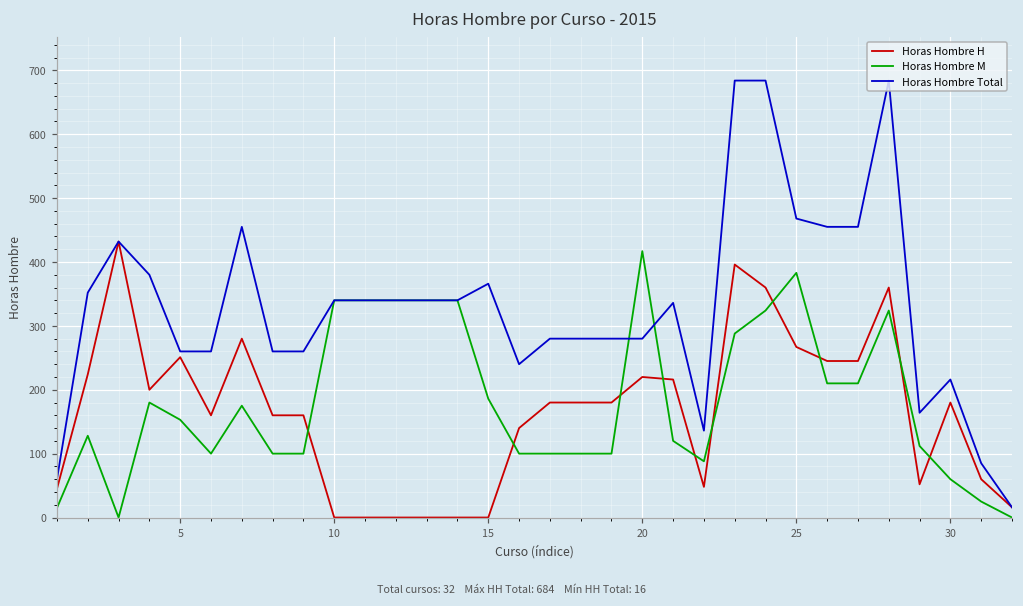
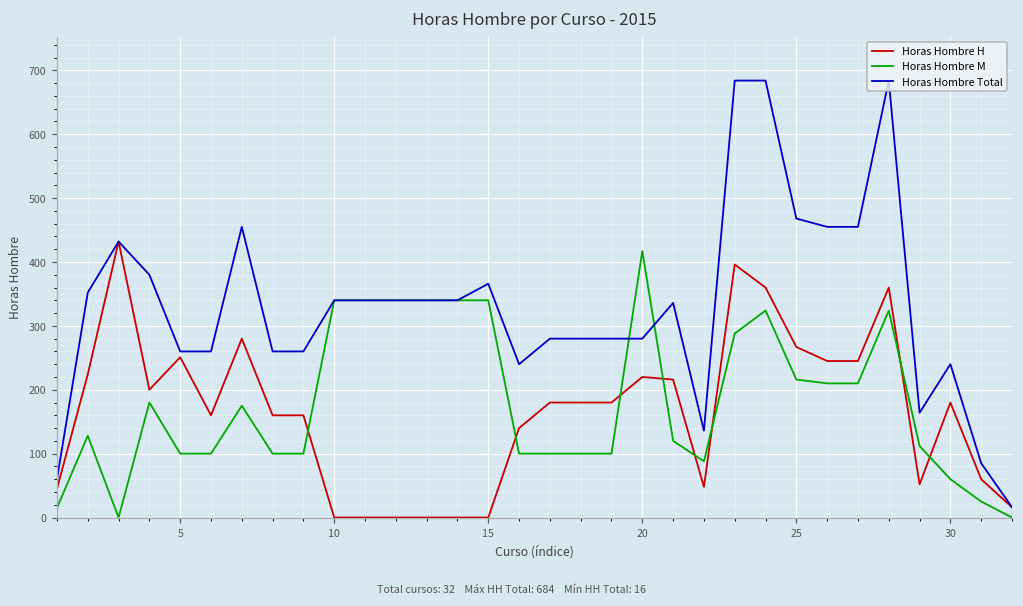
Horas Hombre M, 5: 150 -> 100
Horas Hombre M, 15: 190 -> 340
Horas Hombre M, 25: 380 -> 220
Horas Hombre Total, 30: 220 -> 240
